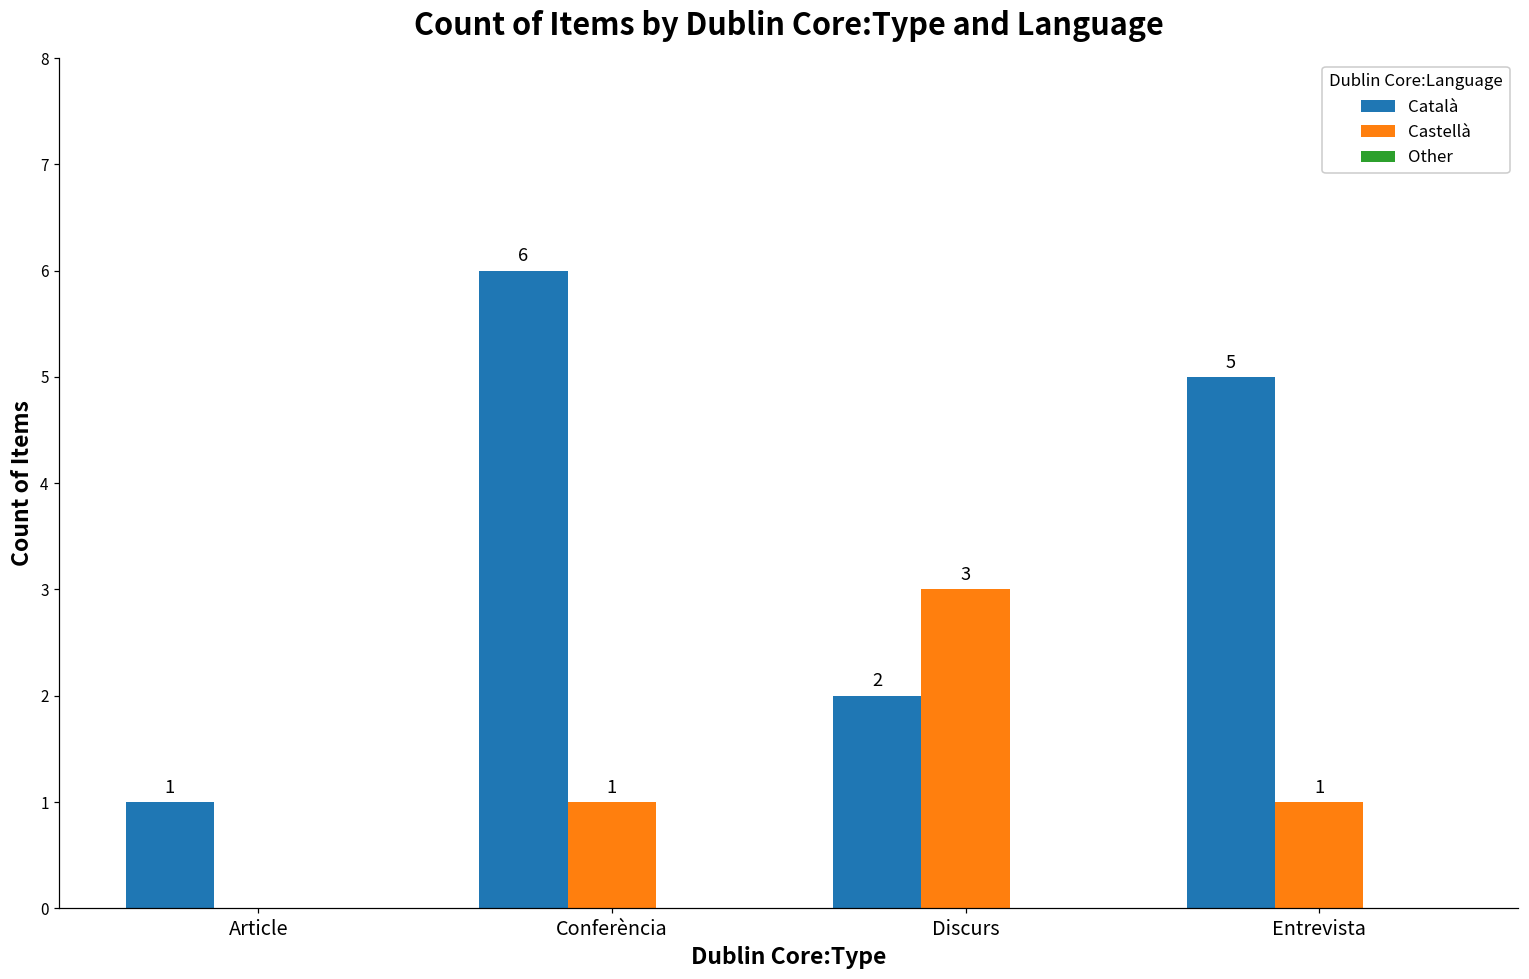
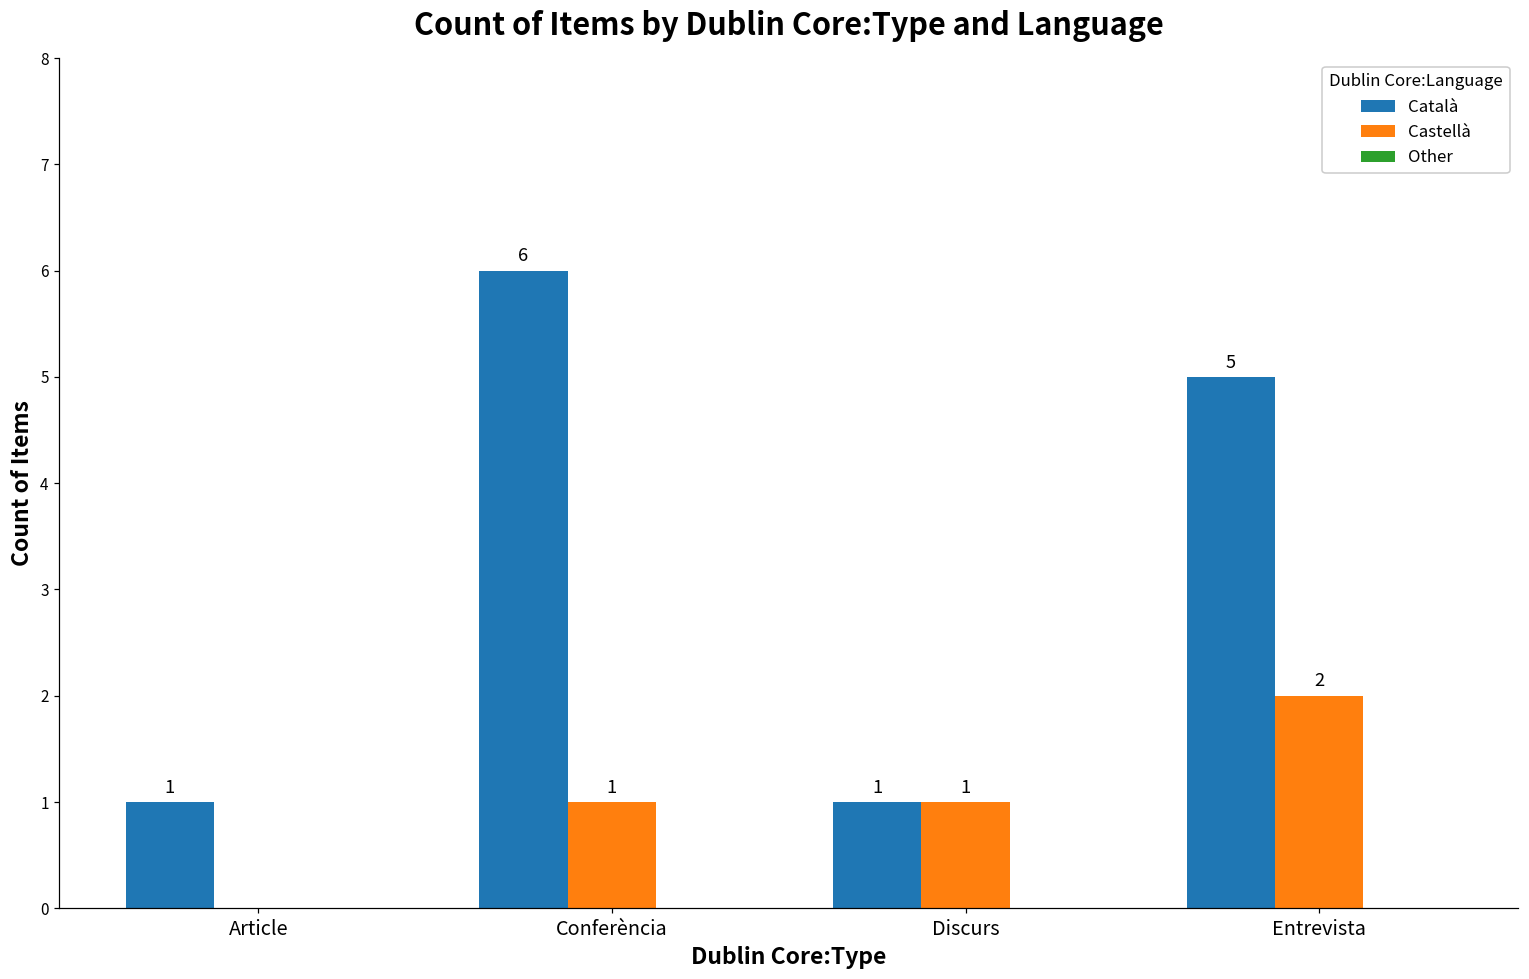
Català, Discurs: 2 -> 1
Castellà, Discurs: 3 -> 1
Castellà, Entrevista: 1 -> 2
